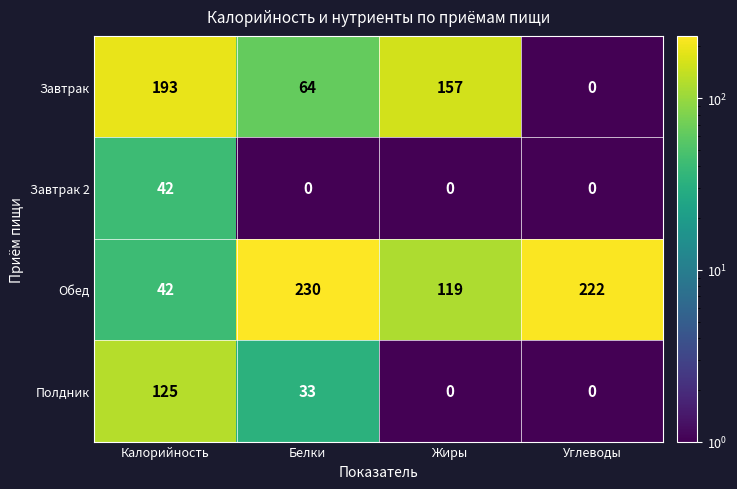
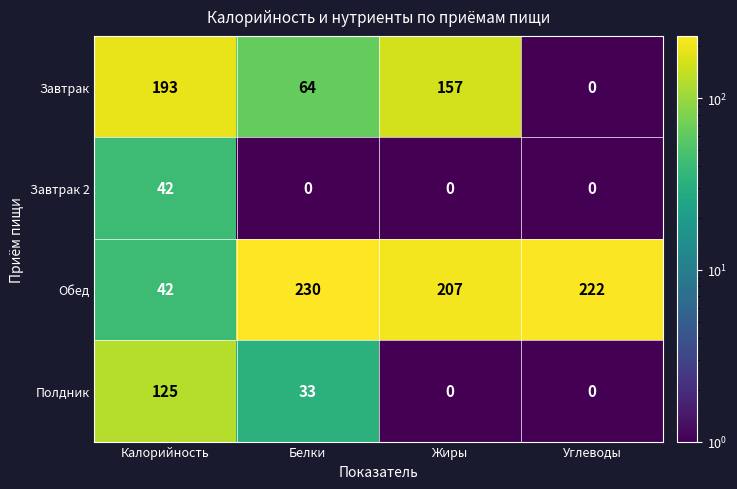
Обед, Жиры: 119 -> 207
